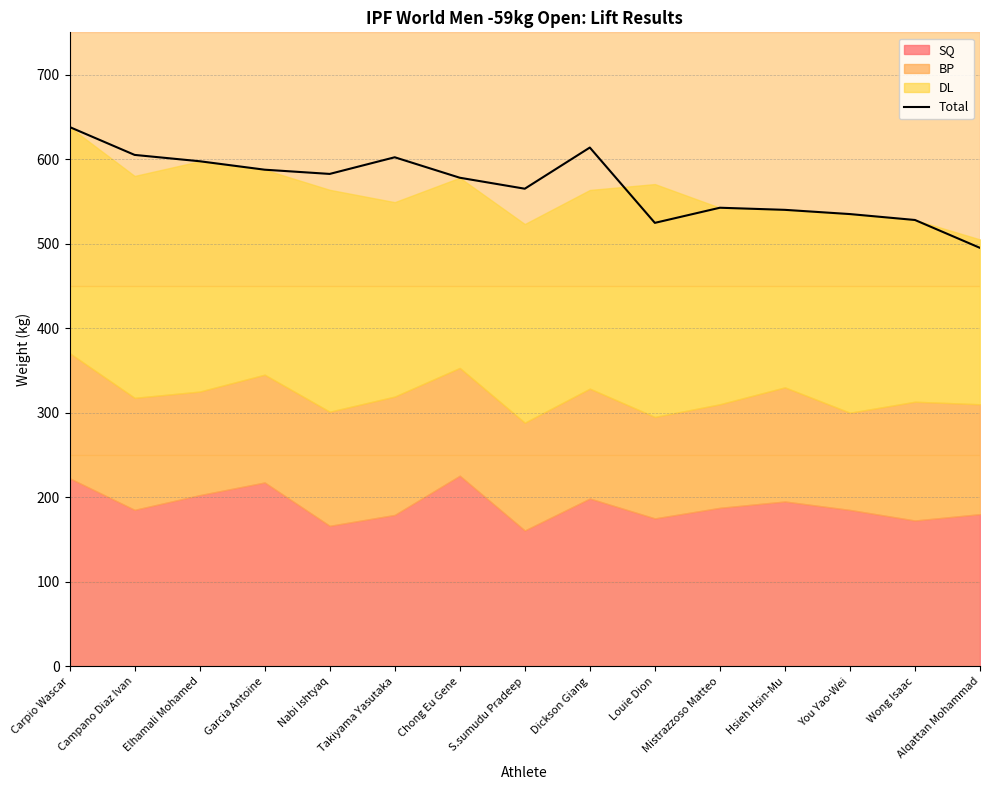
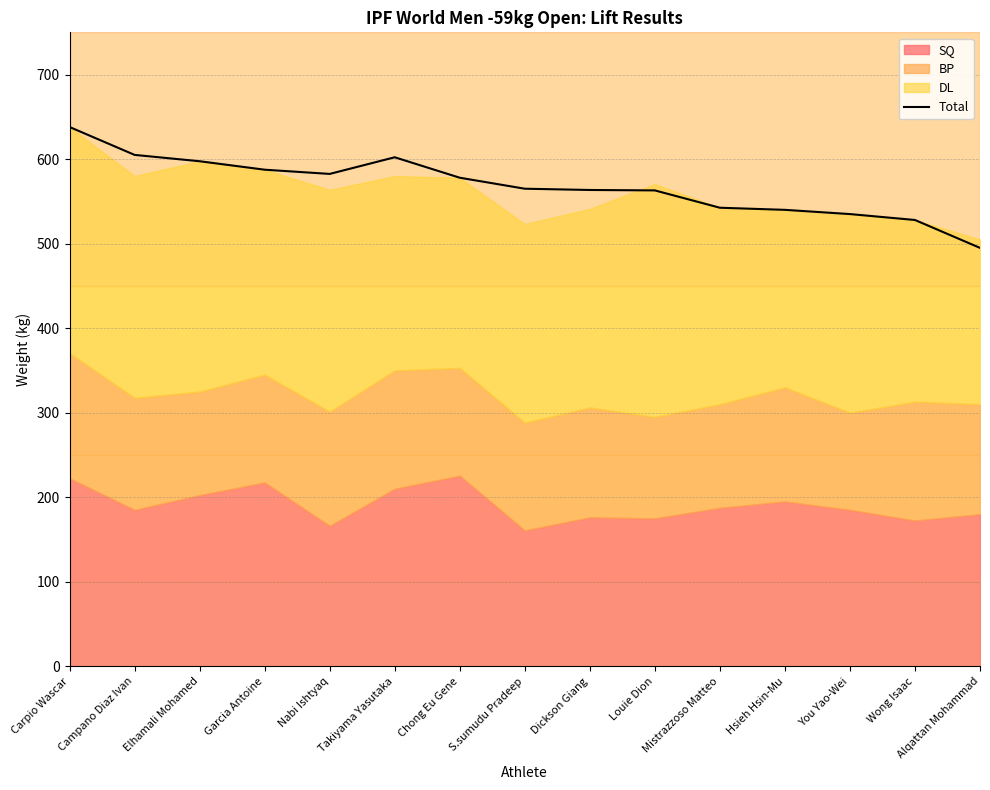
SQ, Takiyama Yasutaka: 180 -> 210
Total, Dickson Giang: 610 -> 560
SQ, Dickson Giang: 200 -> 180
Total, Louie Dion: 520 -> 560
